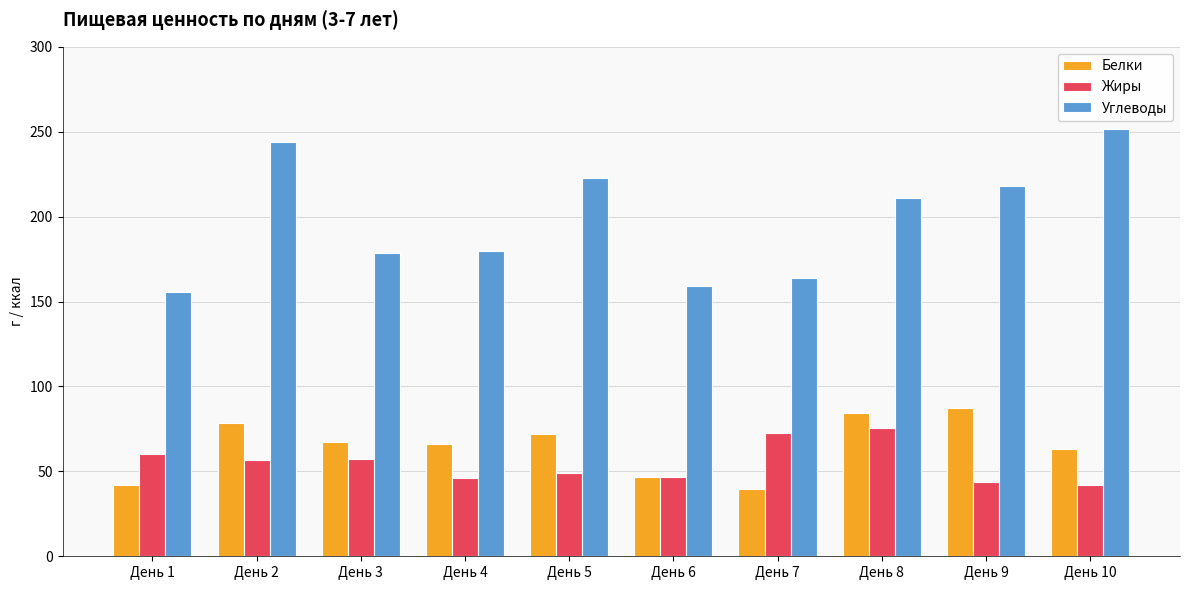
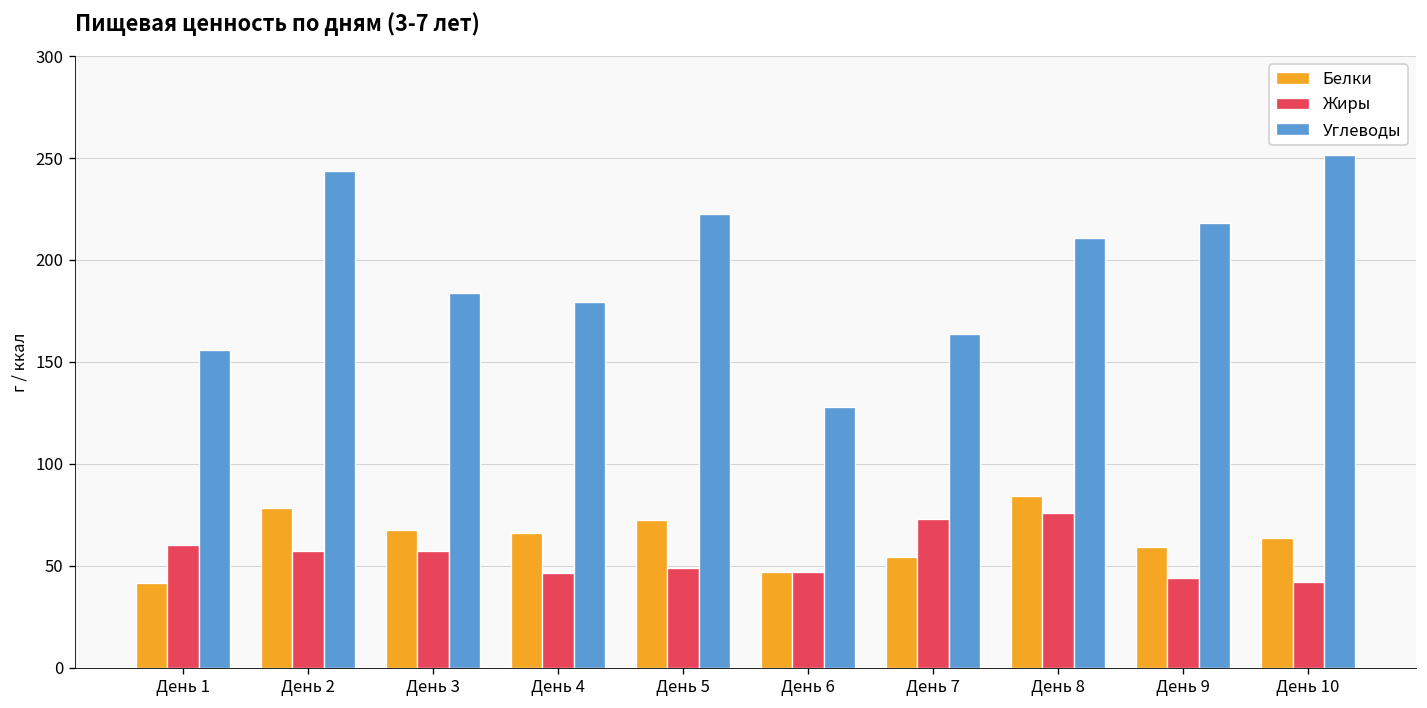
Углеводы, День 3: 178 -> 184
Углеводы, День 6: 159 -> 128
Белки, День 7: 40 -> 54
Белки, День 9: 87 -> 59
